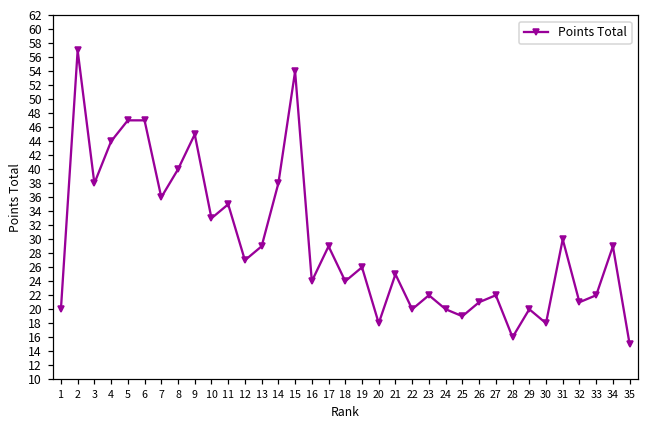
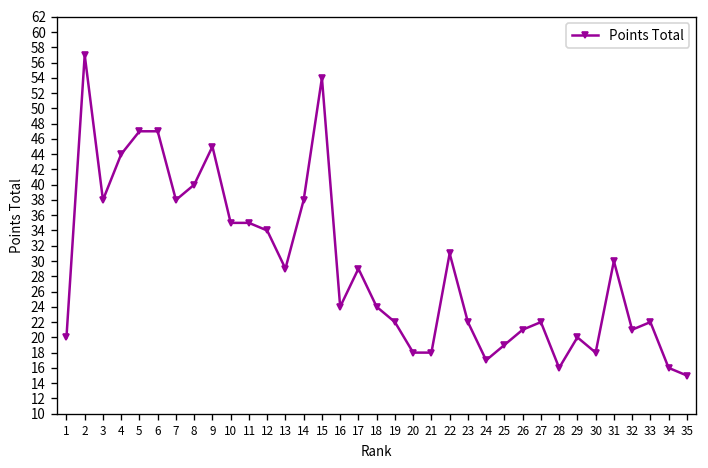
7: 36 -> 38
10: 33 -> 35
12: 27 -> 34
19: 26 -> 22
21: 25 -> 18
22: 20 -> 31
24: 20 -> 17
34: 29 -> 16
